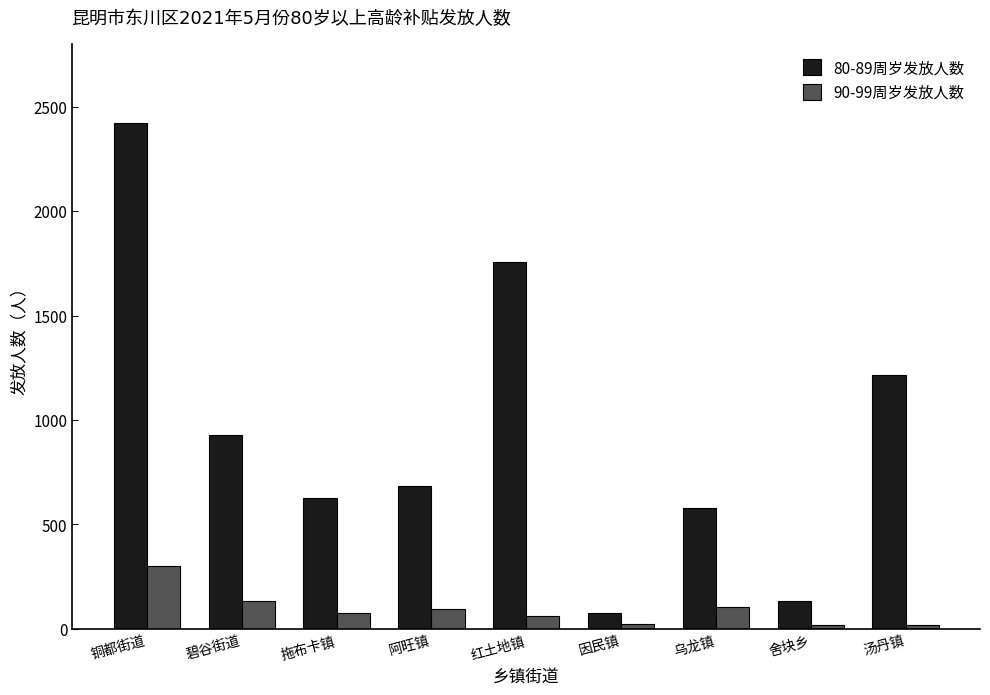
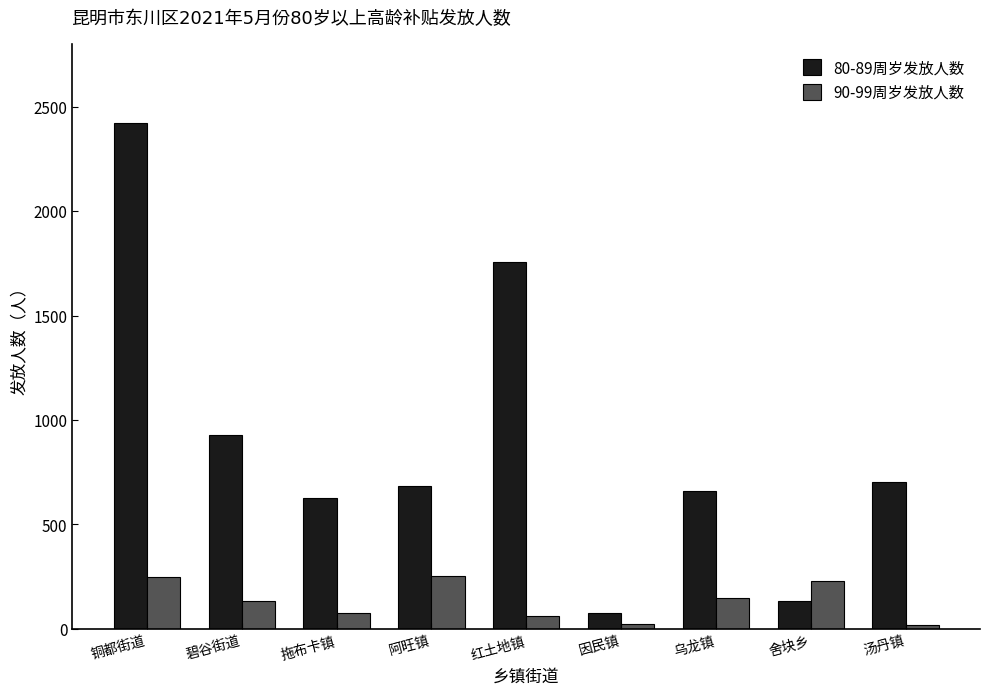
90-99周岁发放人数, 铜都街道: 300 -> 250
90-99周岁发放人数, 阿旺镇: 90 -> 250
80-89周岁发放人数, 乌龙镇: 580 -> 660
90-99周岁发放人数, 乌龙镇: 100 -> 150
90-99周岁发放人数, 舍块乡: 20 -> 230
80-89周岁发放人数, 汤丹镇: 1210 -> 700
